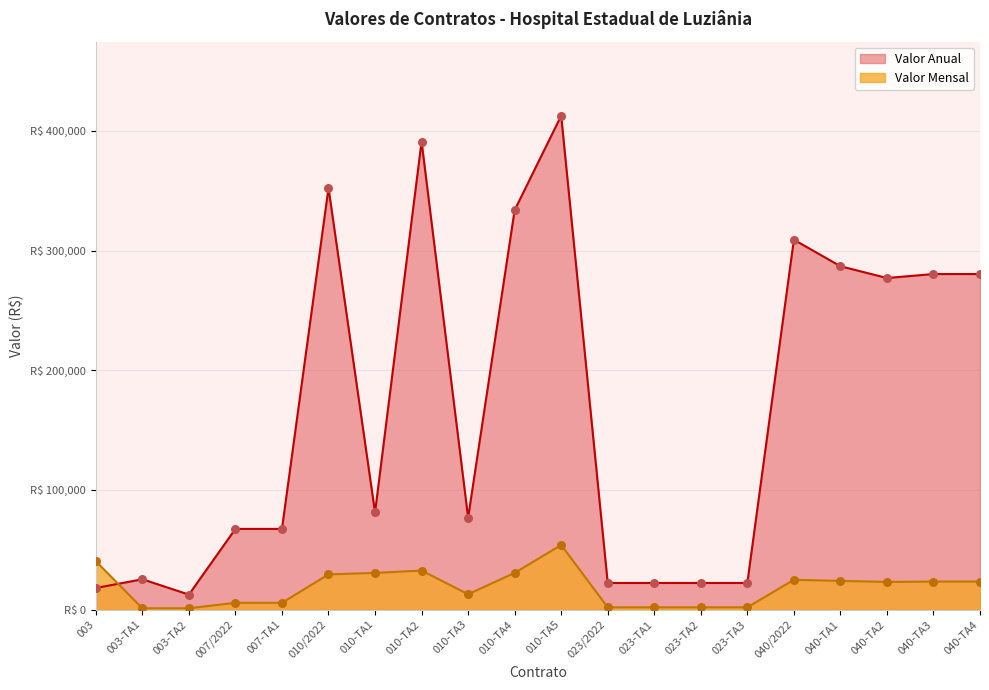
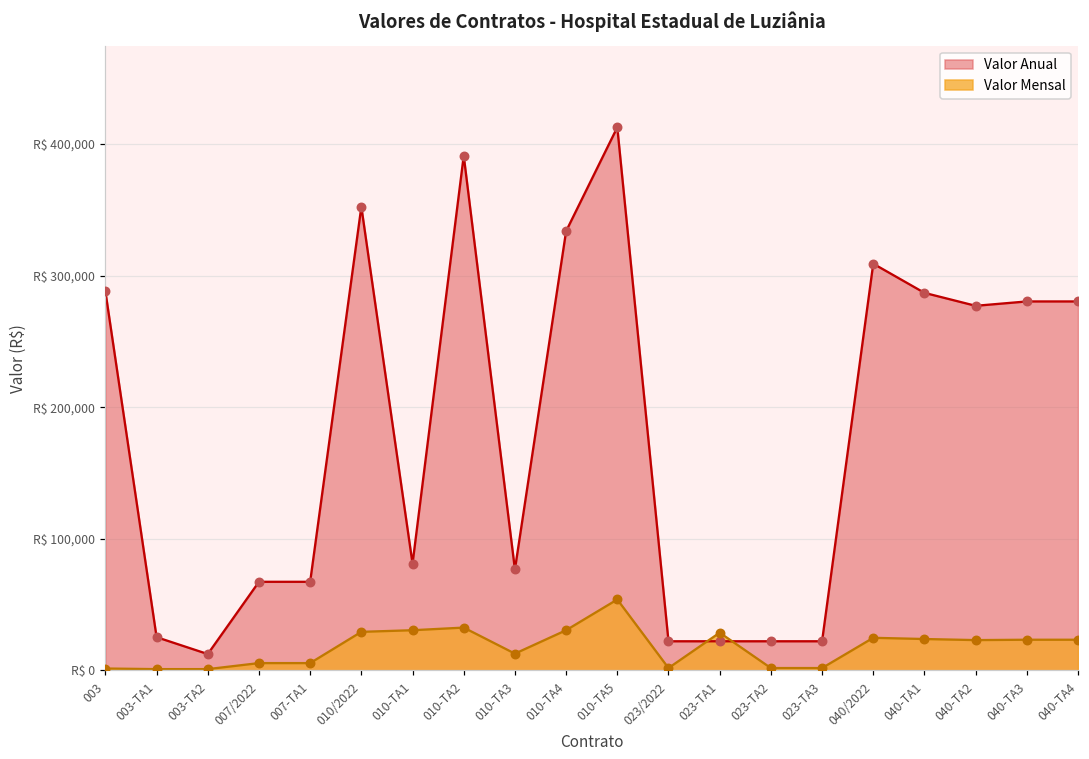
Valor Anual, 003: R$ 18,000 -> R$ 288,000
Valor Mensal, 003: R$ 40,000 -> R$ 1,000
Valor Mensal, 023-TA1: R$ 2,000 -> R$ 29,000
